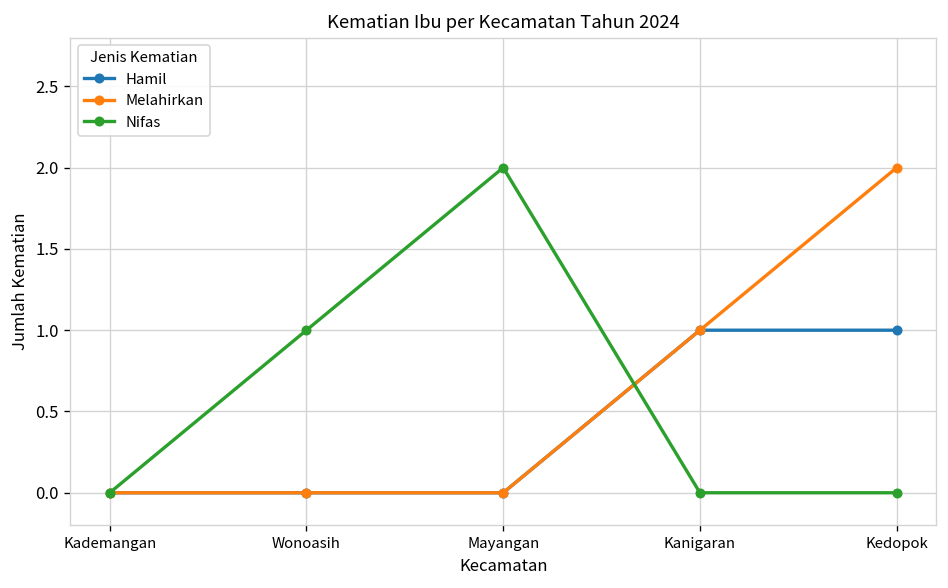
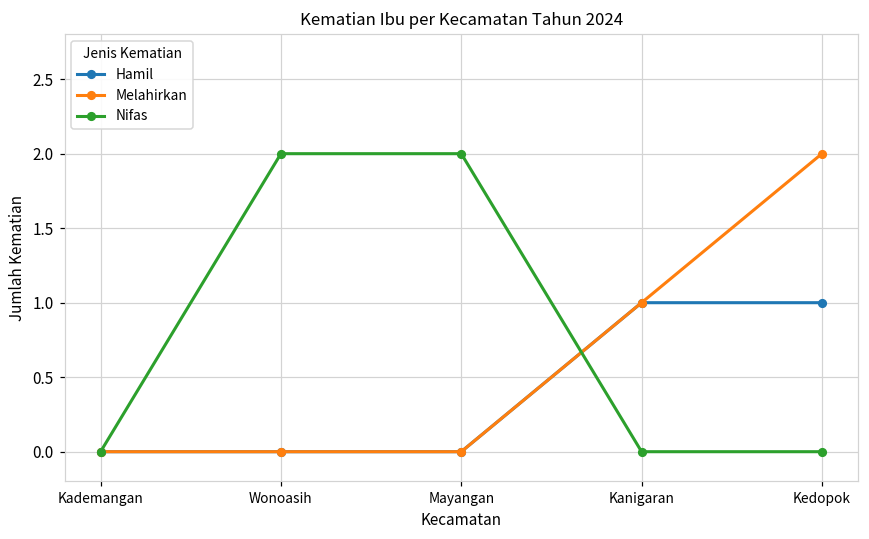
Nifas, Wonoasih: 1 -> 2
